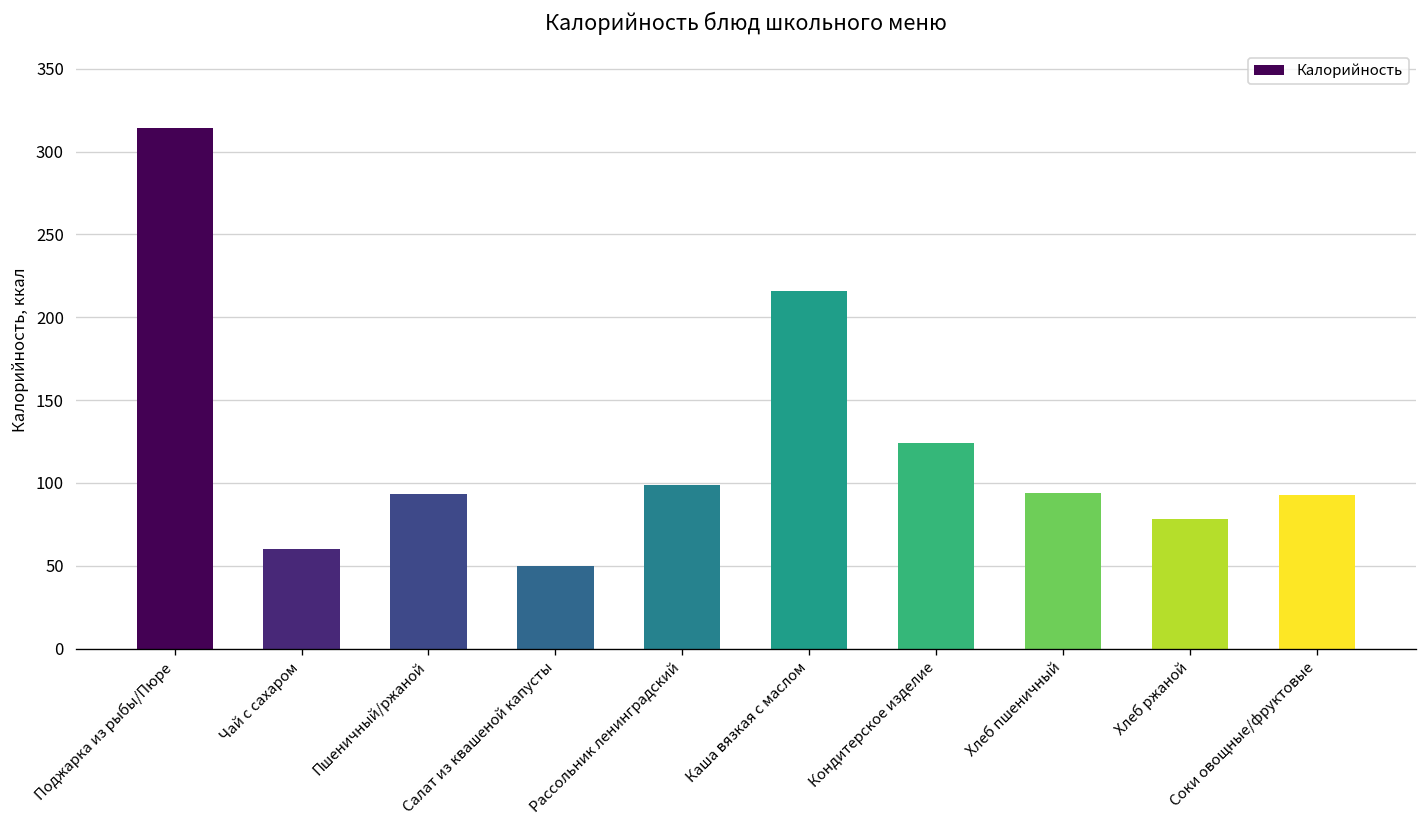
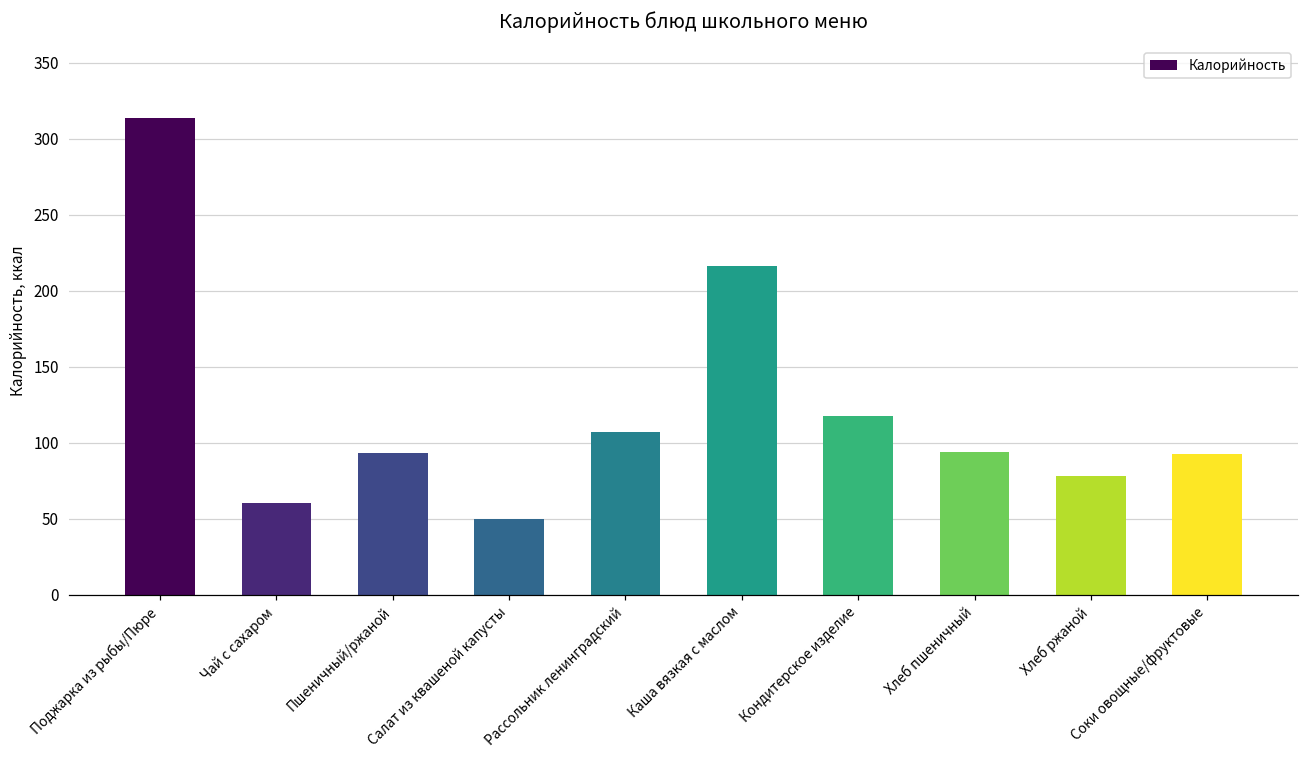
Рассольник ленинградский: 99 -> 107
Кондитерское изделие: 124 -> 118
